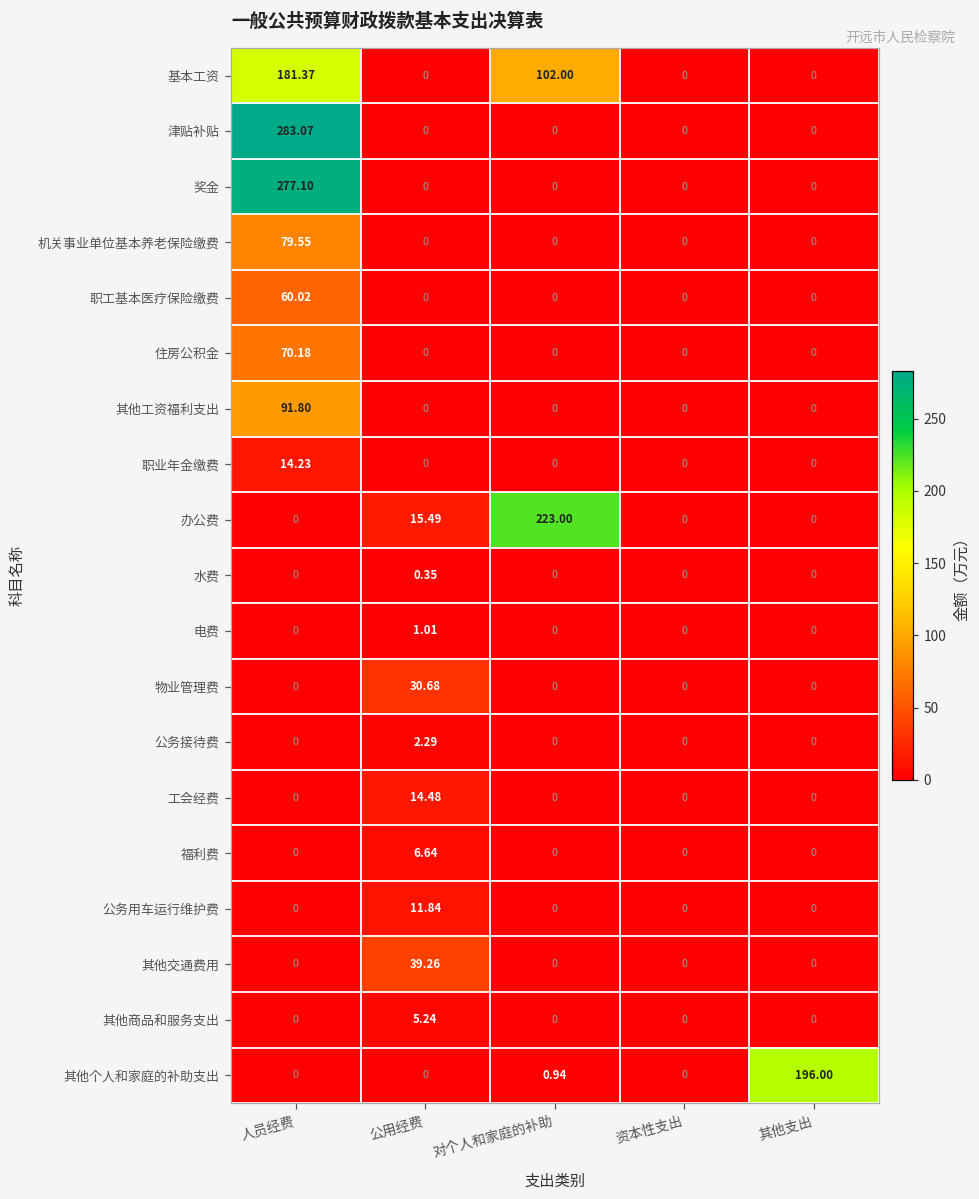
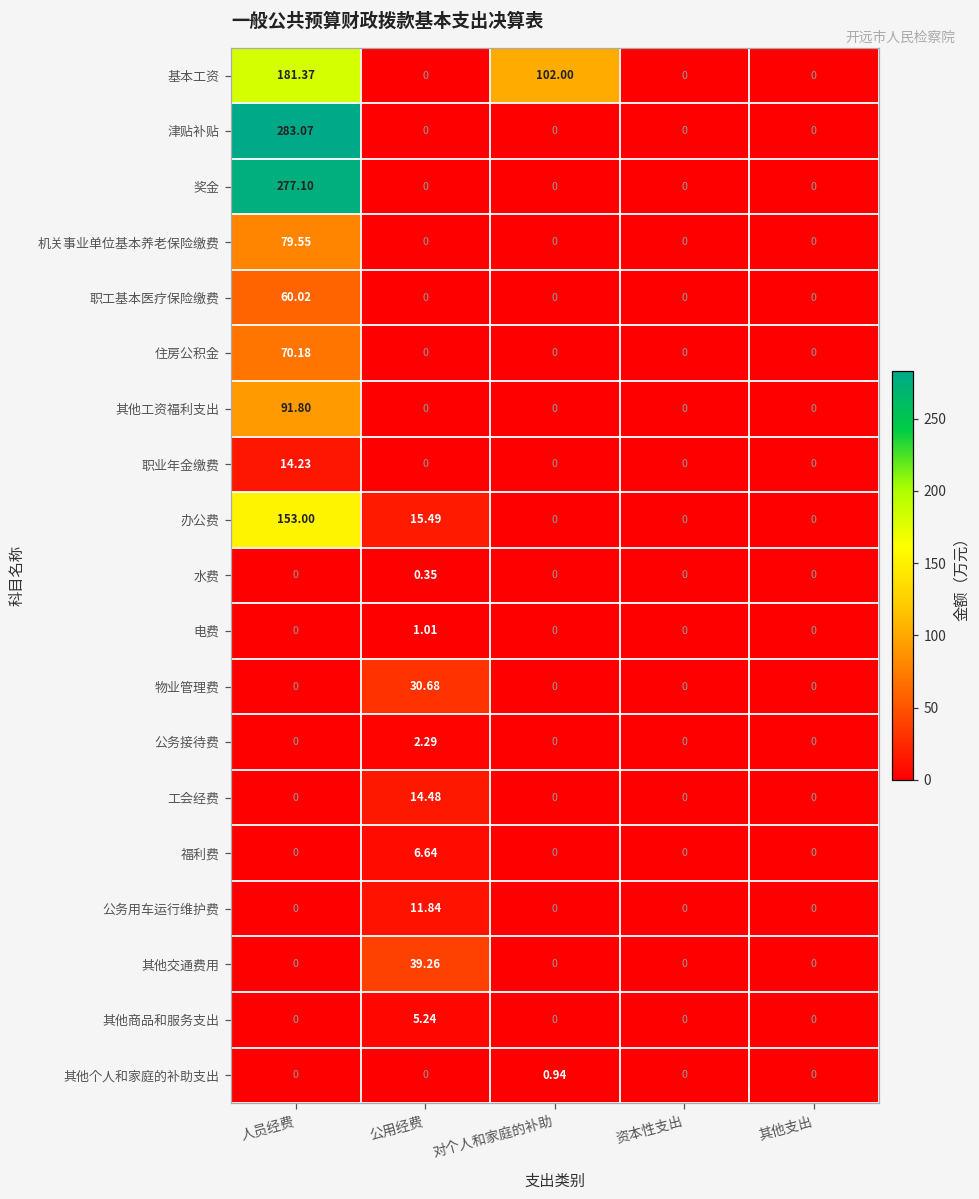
办公费, 人员经费: 0 -> 153.00
办公费, 对个人和家庭的补助: 223.00 -> 0
其他个人和家庭的补助支出, 其他支出: 196.00 -> 0
